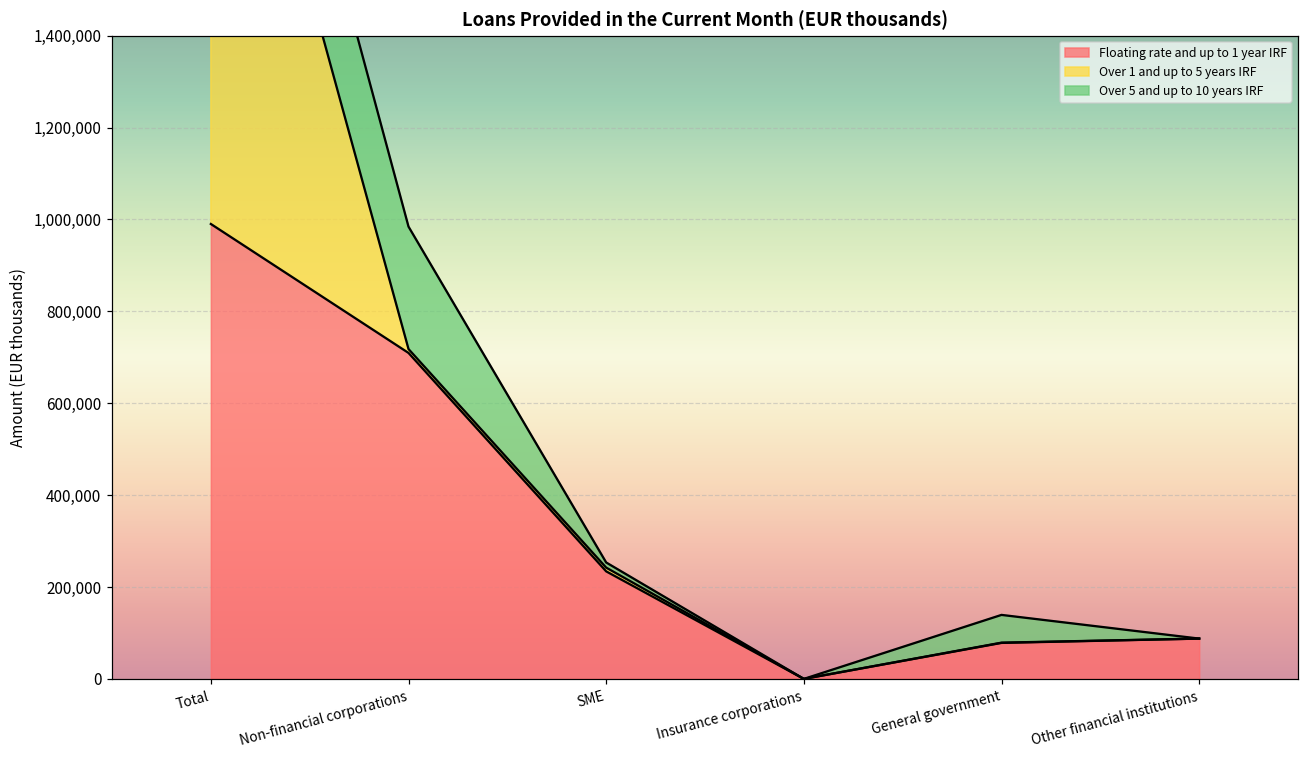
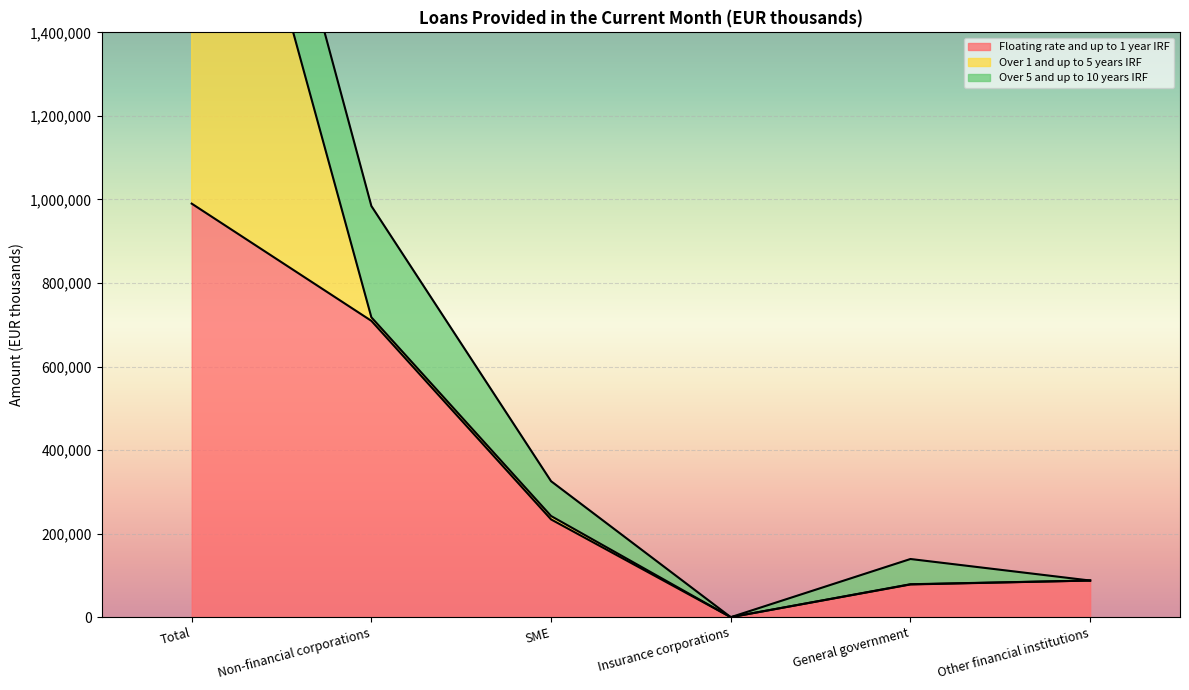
Over 5 and up to 10 years IRF, SME: 10,000 -> 80,000
